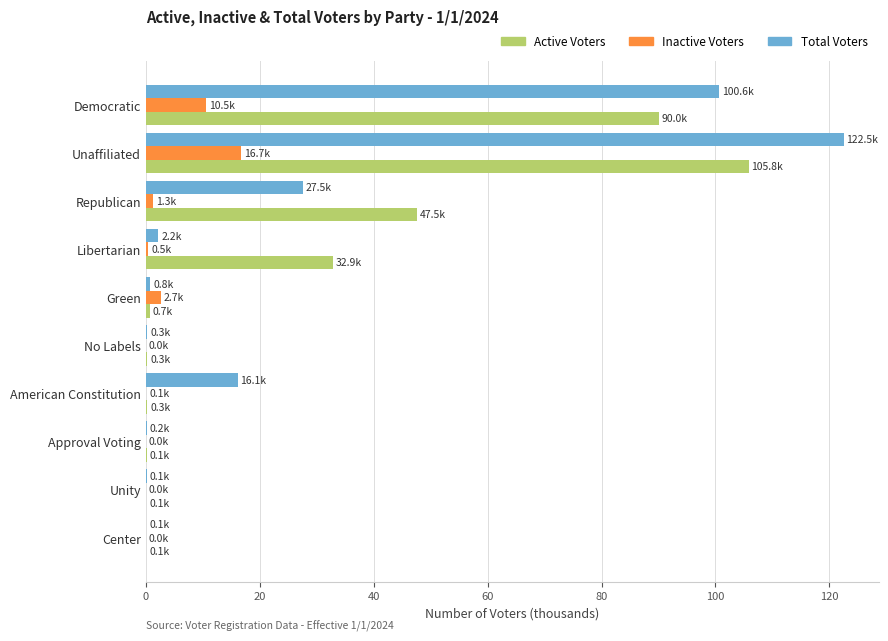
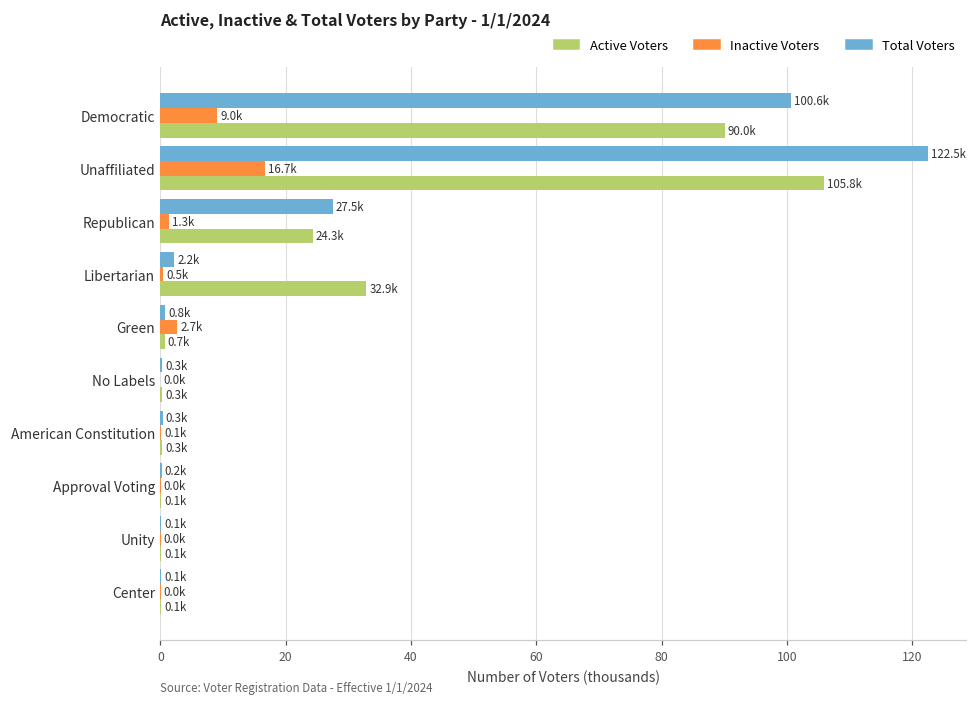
Inactive Voters, Democratic: 10.5k -> 9.0k
Active Voters, Republican: 47.5k -> 24.3k
Total Voters, American Constitution: 16.1k -> 0.3k
